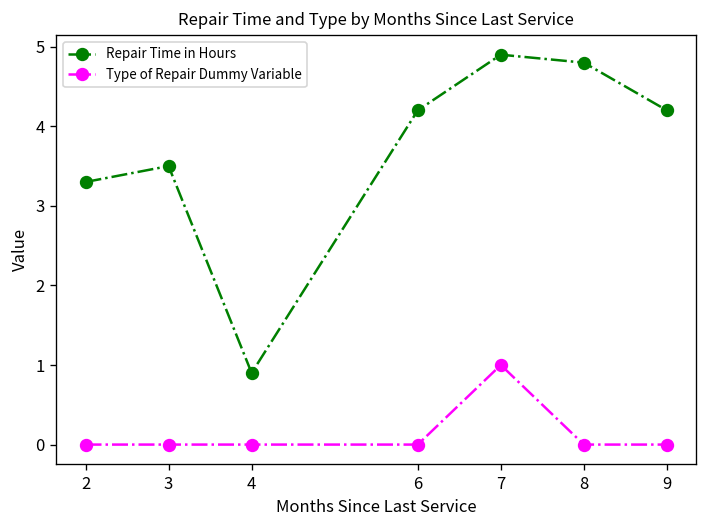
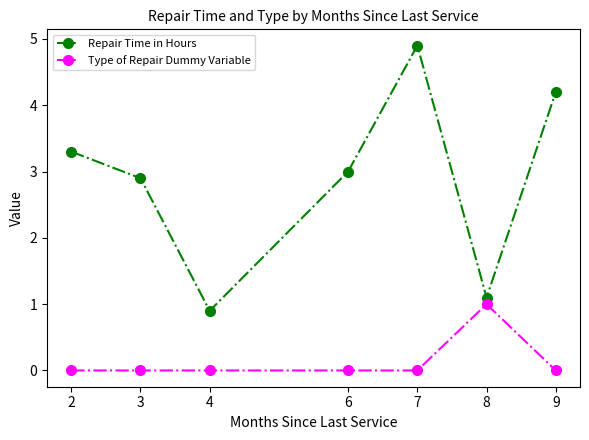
Repair Time in Hours, 3: 3.5 -> 2.9
Repair Time in Hours, 6: 4.2 -> 3.0
Type of Repair Dummy Variable, 7: 1 -> 0
Repair Time in Hours, 8: 4.8 -> 1.1
Type of Repair Dummy Variable, 8: 0 -> 1
